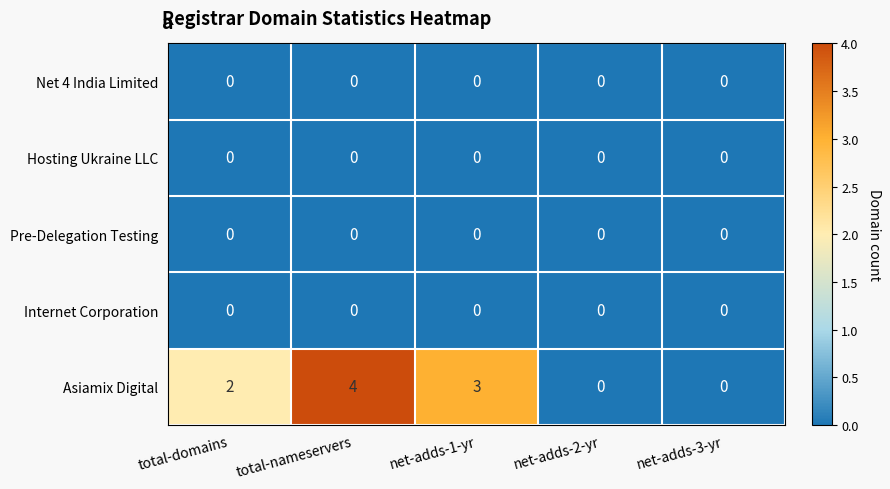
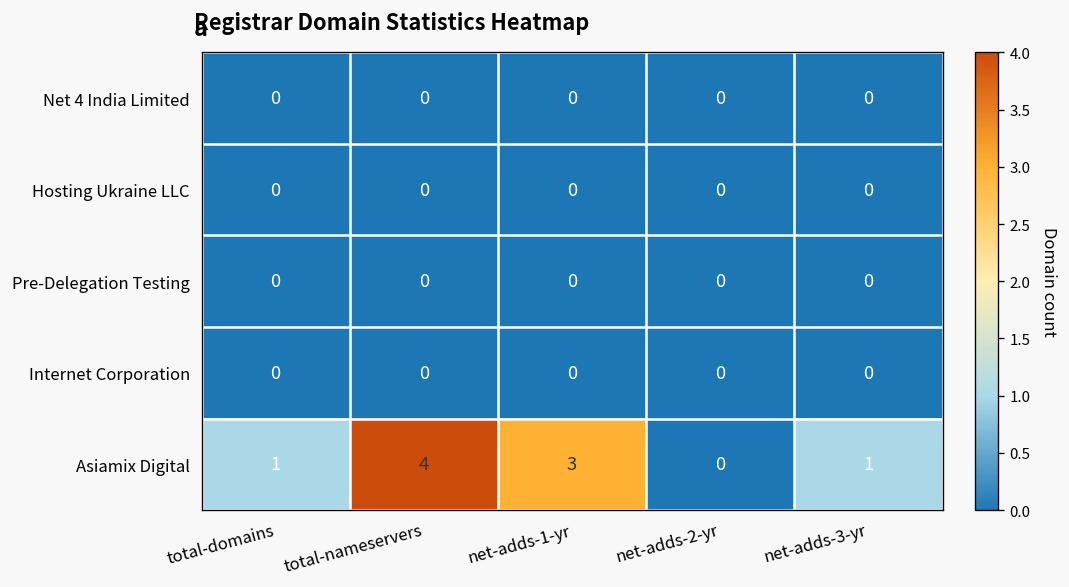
Asiamix Digital, total-domains: 2 -> 1
Asiamix Digital, net-adds-3-yr: 0 -> 1
